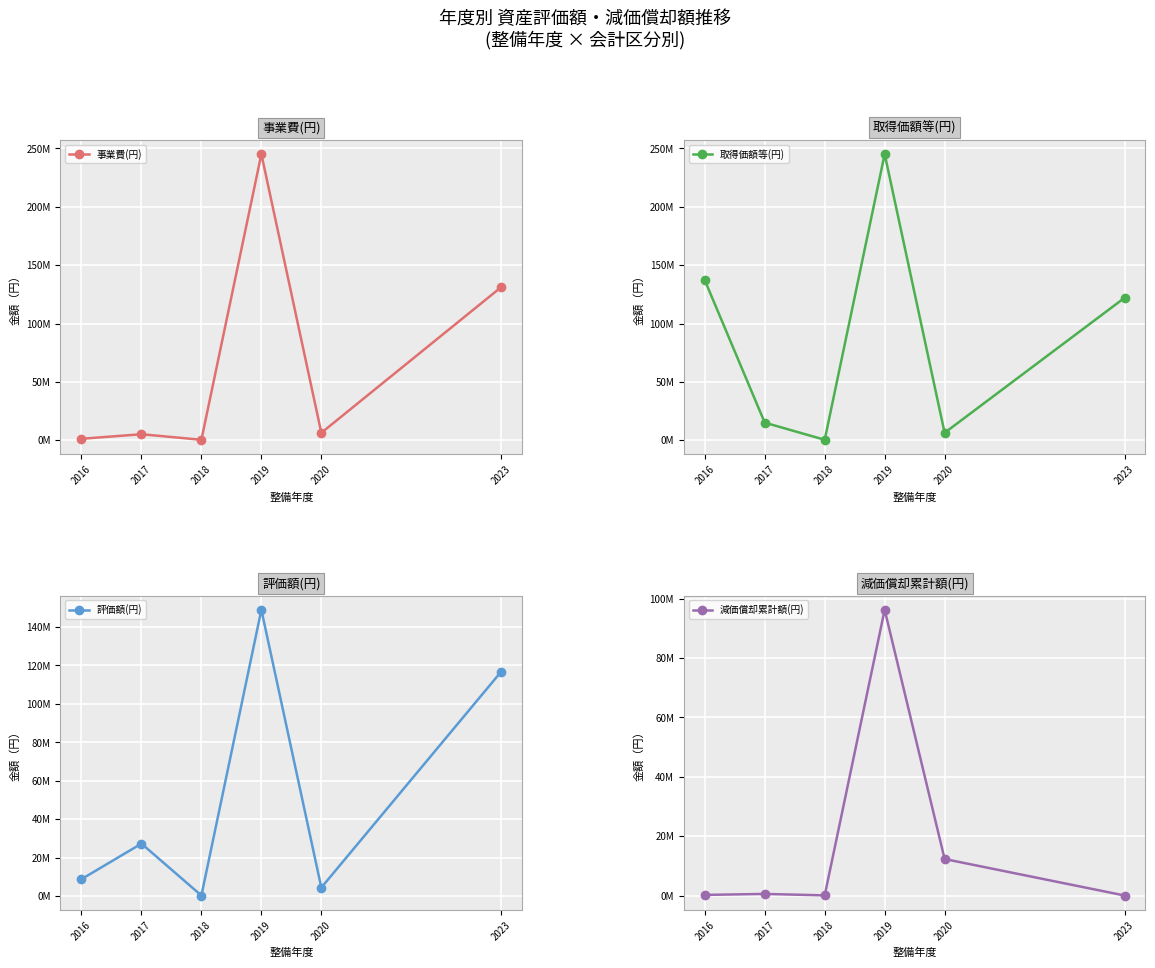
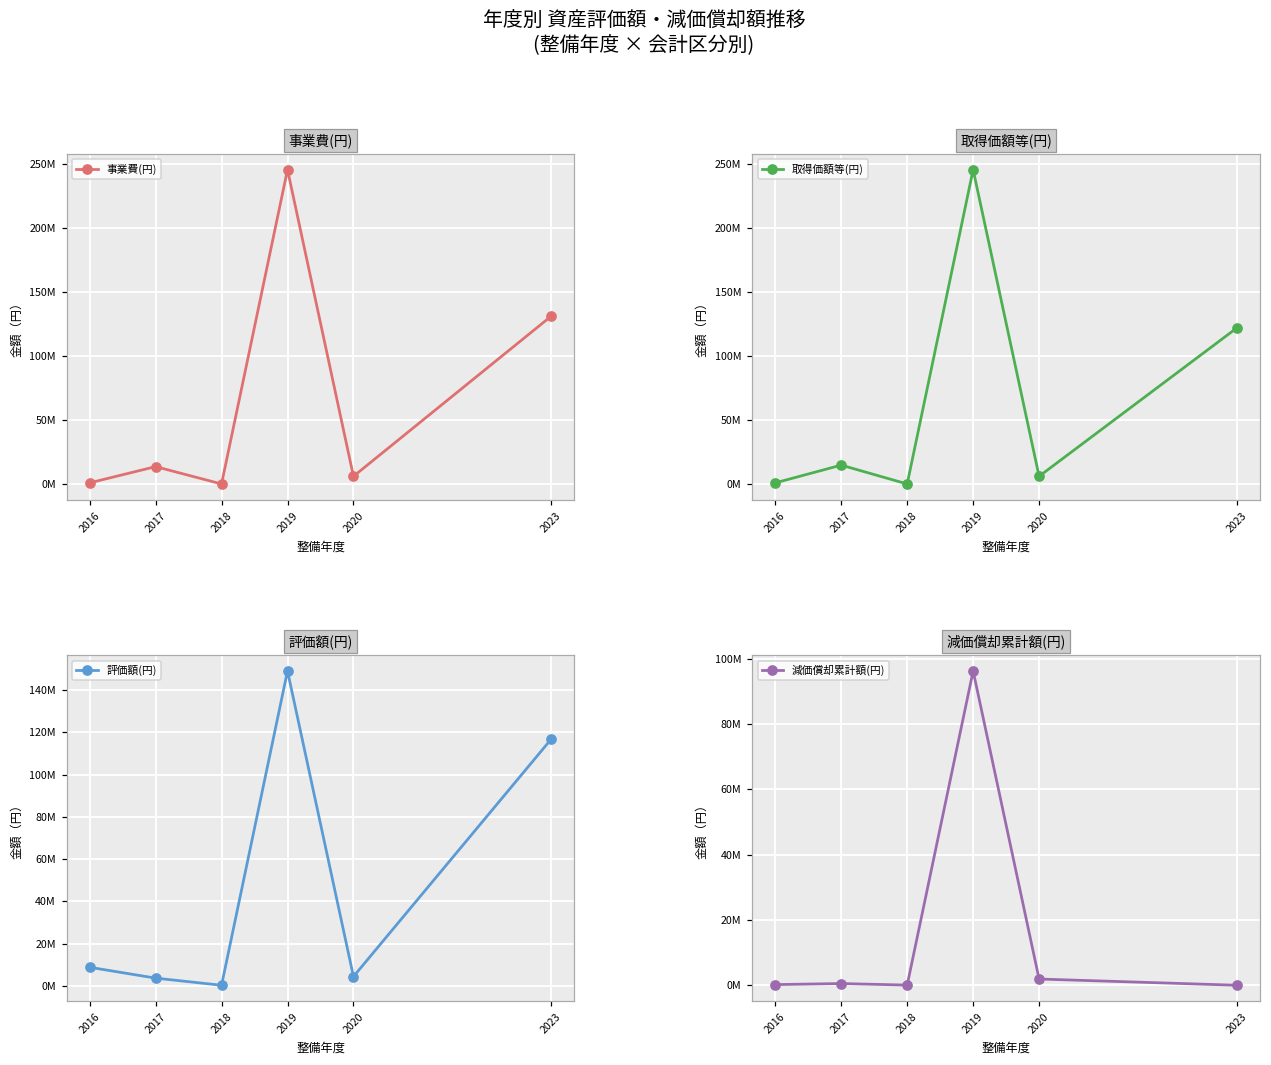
事業費(円), 2017: 5000000 -> 14000000
取得価額等(円), 2016: 137000000 -> 1000000
評価額(円), 2017: 27000000 -> 4000000
減価償却累計額(円), 2020: 12000000 -> 2000000
